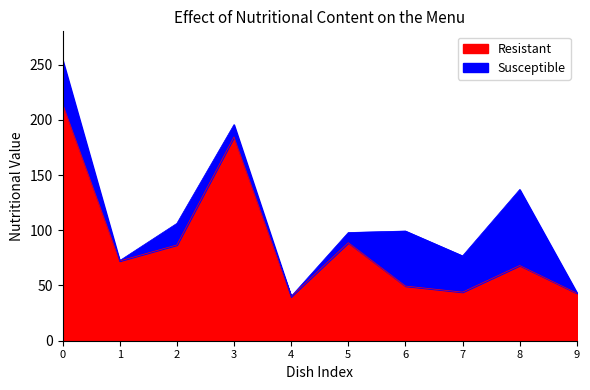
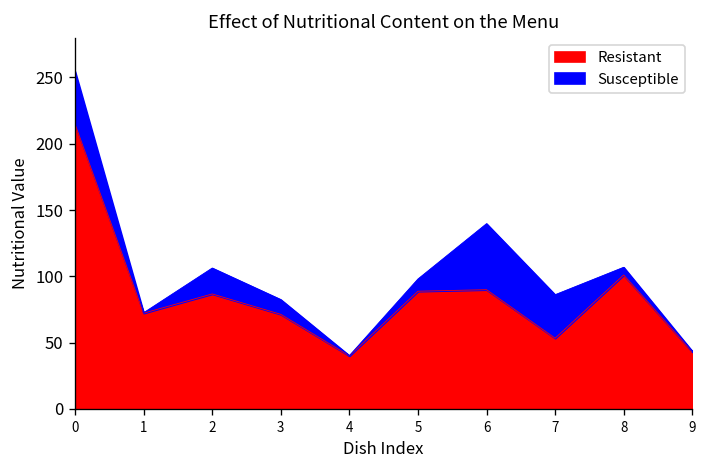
Resistant, 3: 185 -> 71
Resistant, 6: 50 -> 90
Resistant, 7: 44 -> 53
Resistant, 8: 68 -> 101
Susceptible, 8: 69 -> 6
